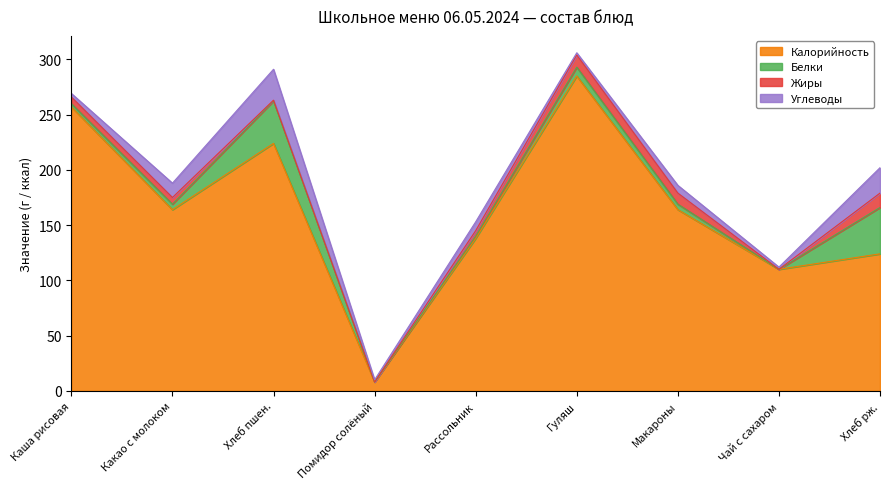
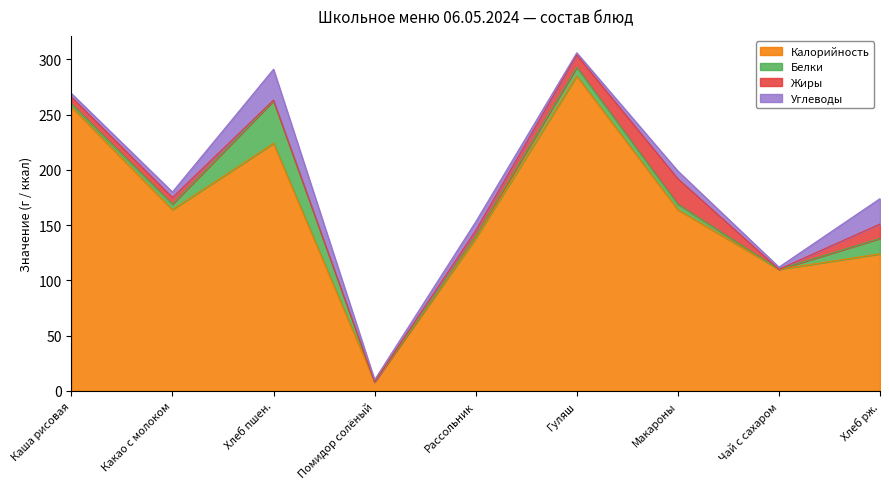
Углеводы, Какао с молоком: 13 -> 5
Жиры, Макароны: 10 -> 23
Белки, Хлеб рж.: 42 -> 14
